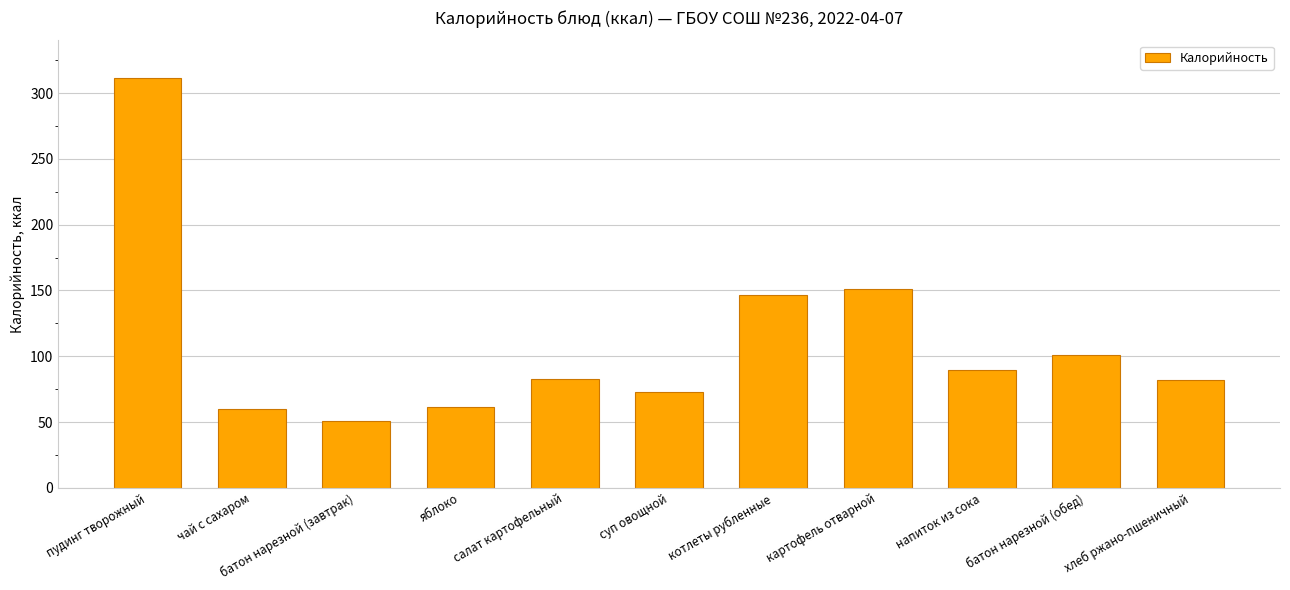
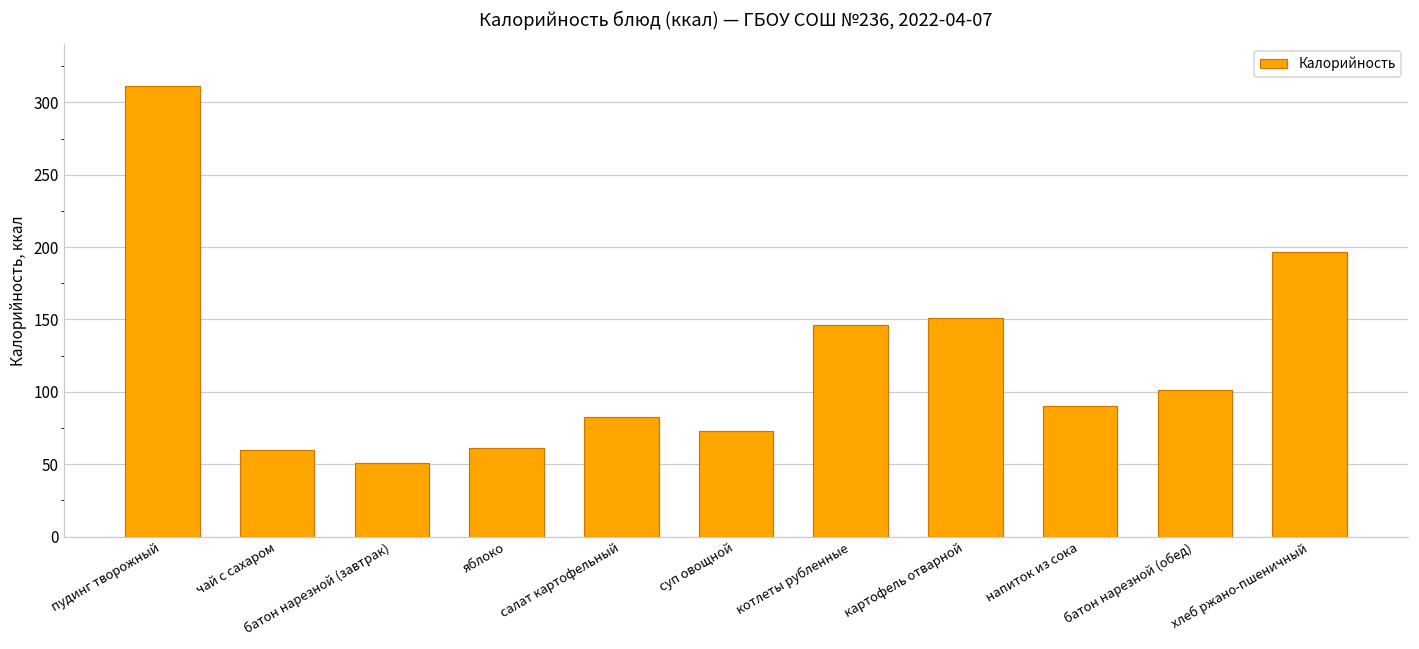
хлеб ржано-пшеничный: 82 -> 197
